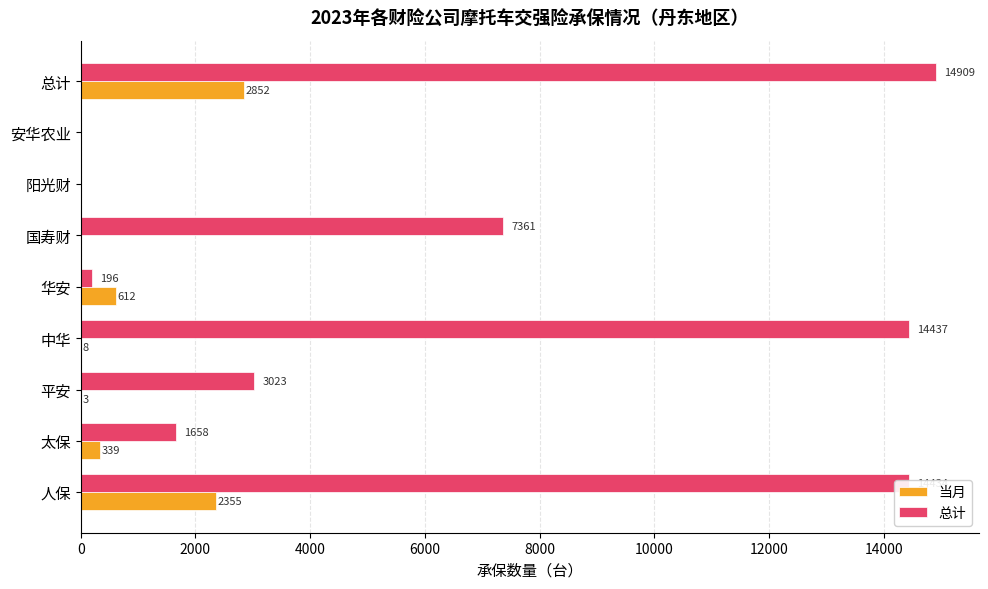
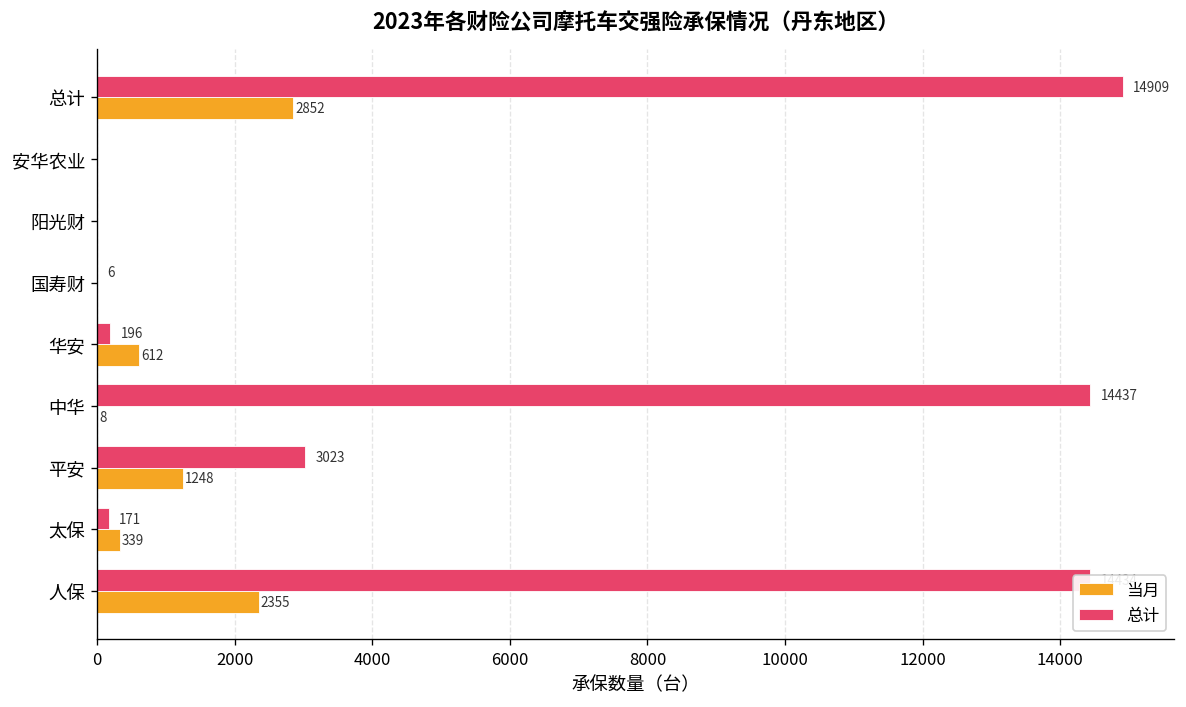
总计, 国寿财: 7361 -> 6
当月, 平安: 3 -> 1248
总计, 太保: 1658 -> 171
